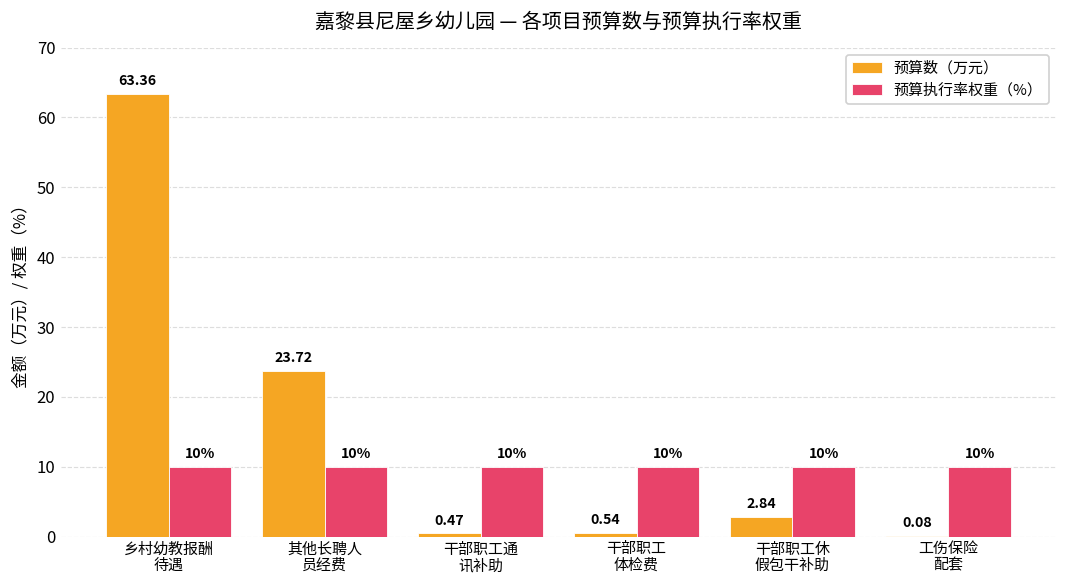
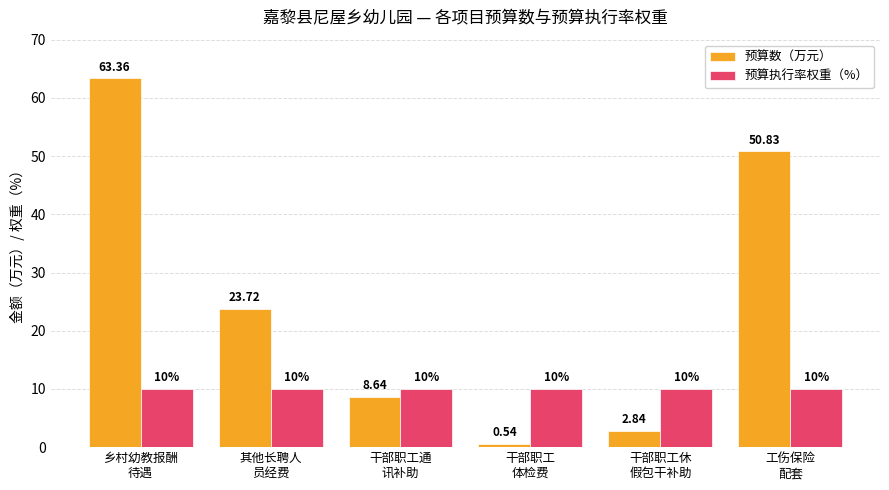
预算数（万元）, 干部职工通 讯补助: 0.47 -> 8.64
预算数（万元）, 工伤保险 配套: 0.08 -> 50.83
